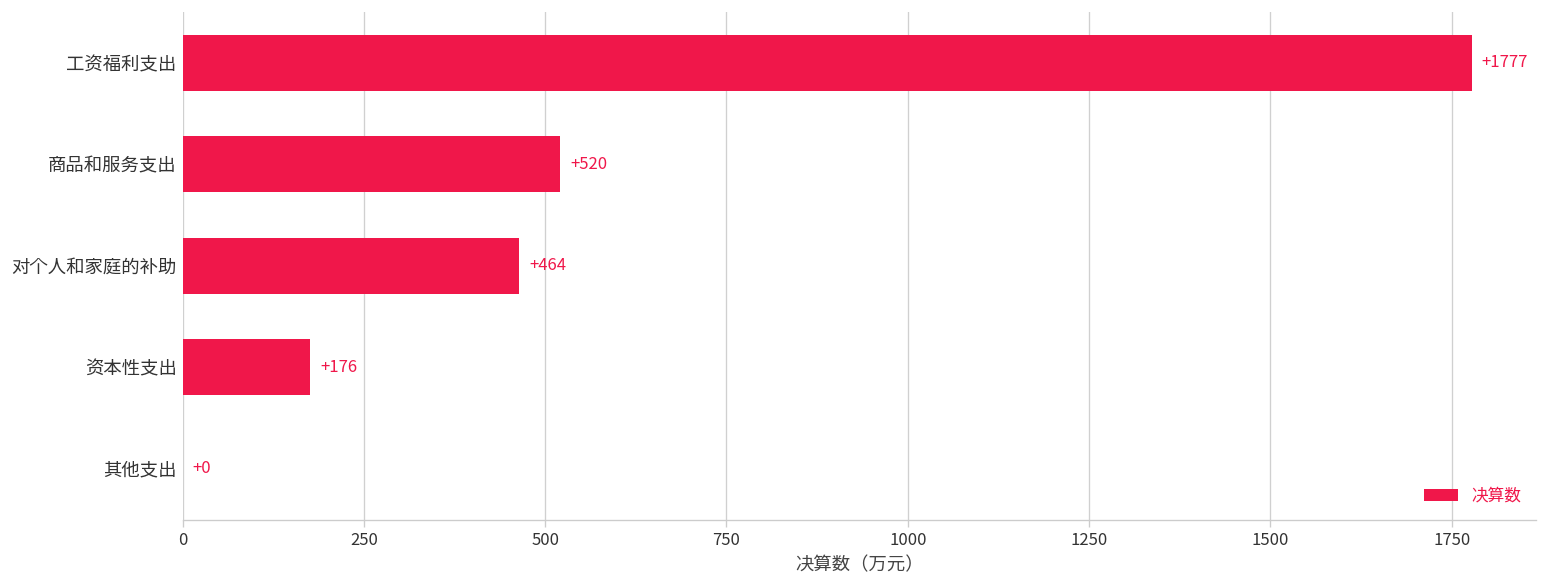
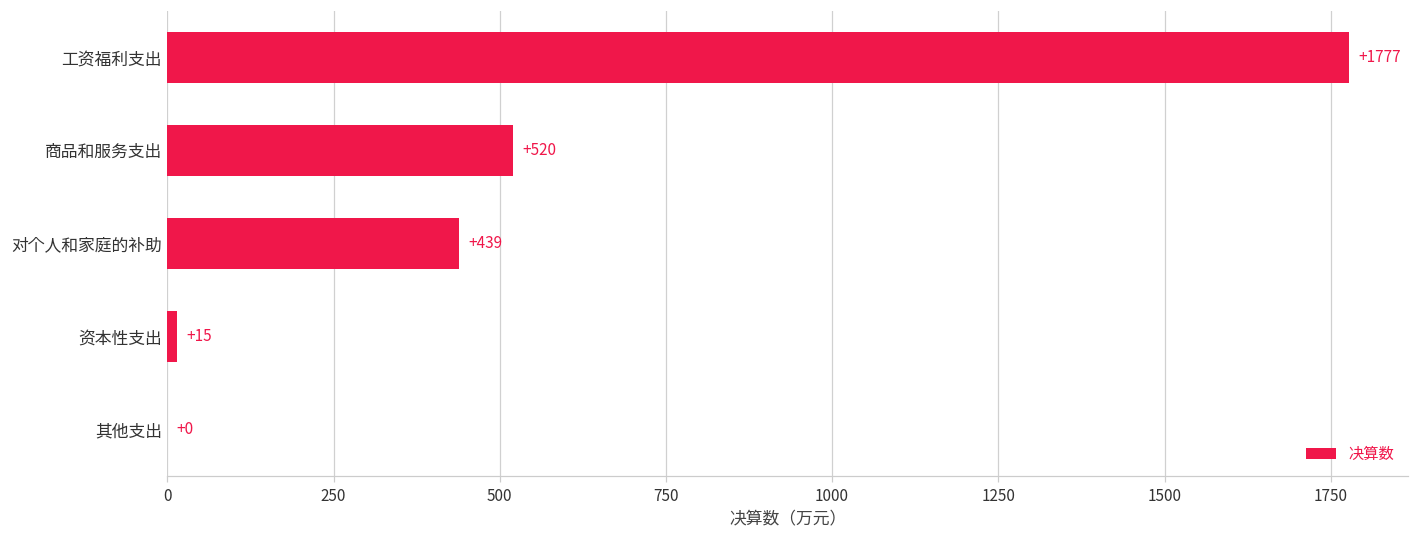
对个人和家庭的补助: +464 -> +439
资本性支出: +176 -> +15
